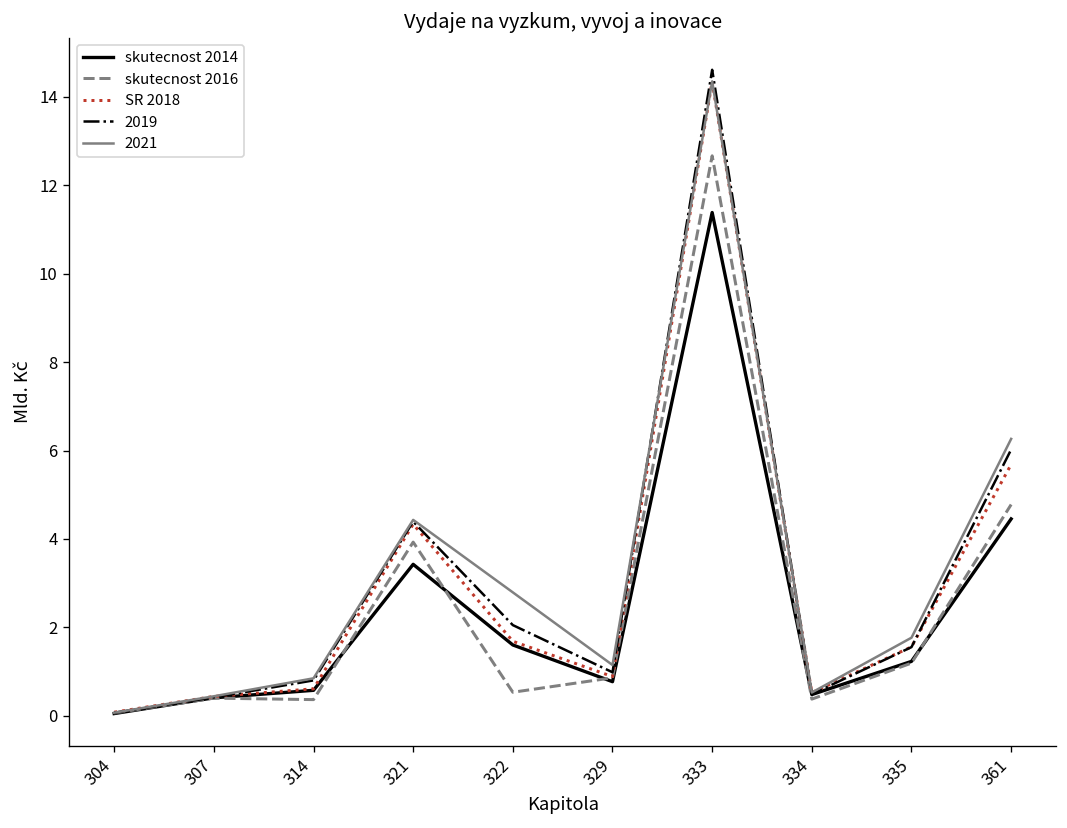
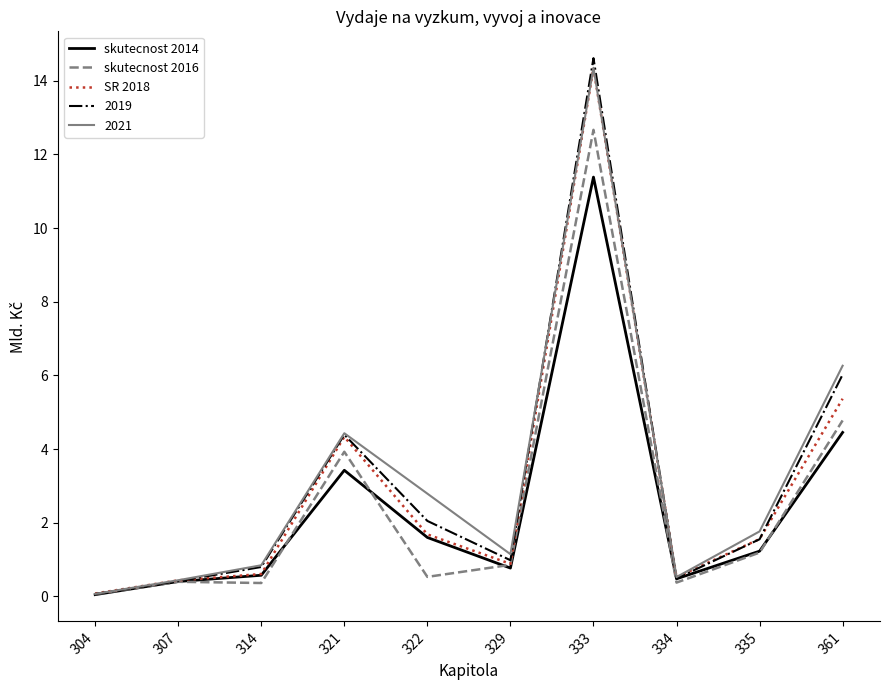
SR 2018, 361: 5.7 -> 5.4
